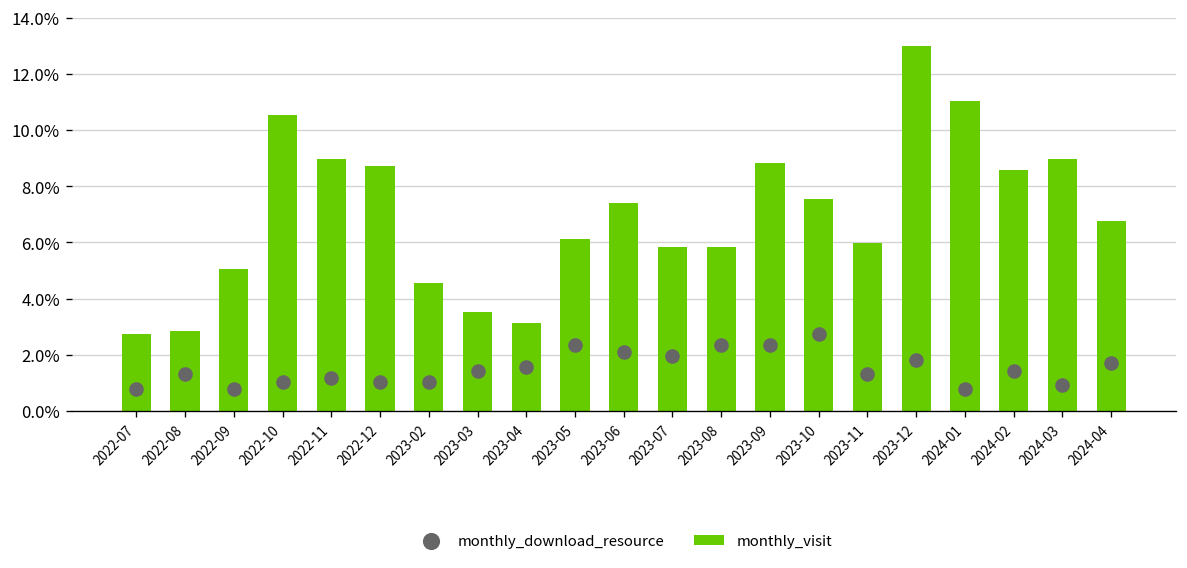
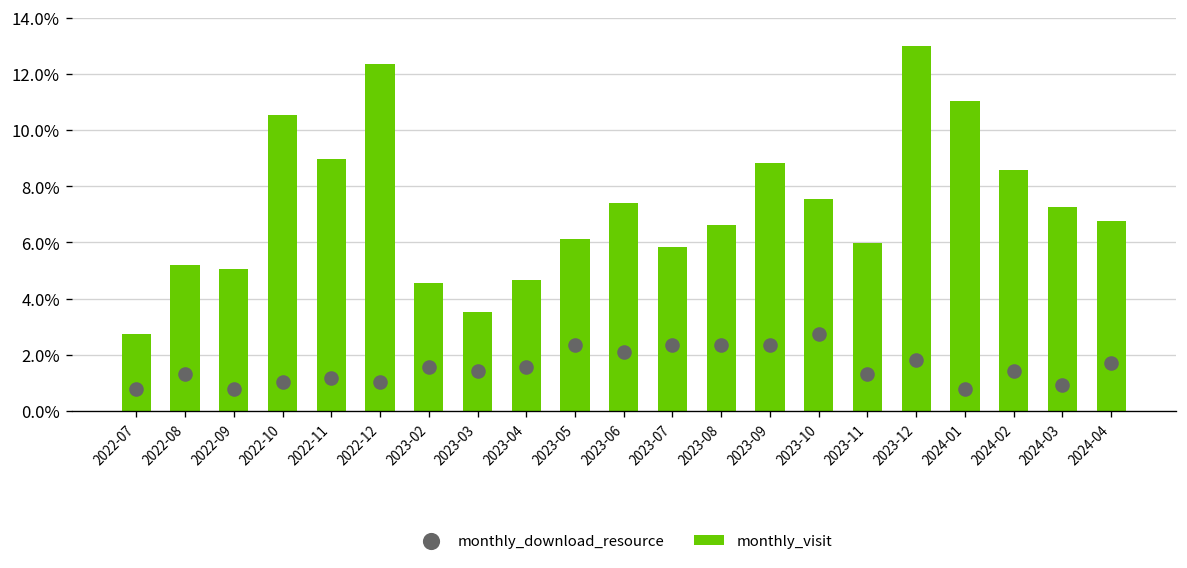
monthly_visit, 2022-08: 2.9% -> 5.2%
monthly_visit, 2022-12: 8.7% -> 12.4%
monthly_download_resource, 2023-02: 1.0% -> 1.6%
monthly_visit, 2023-04: 3.1% -> 4.7%
monthly_download_resource, 2023-07: 2.0% -> 2.3%
monthly_visit, 2023-08: 5.9% -> 6.6%
monthly_visit, 2024-03: 9.0% -> 7.3%
